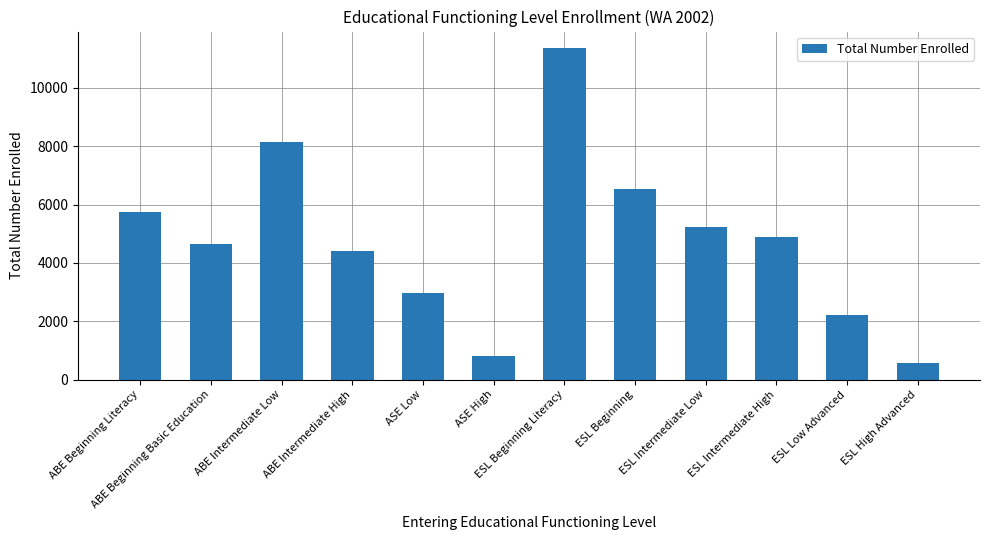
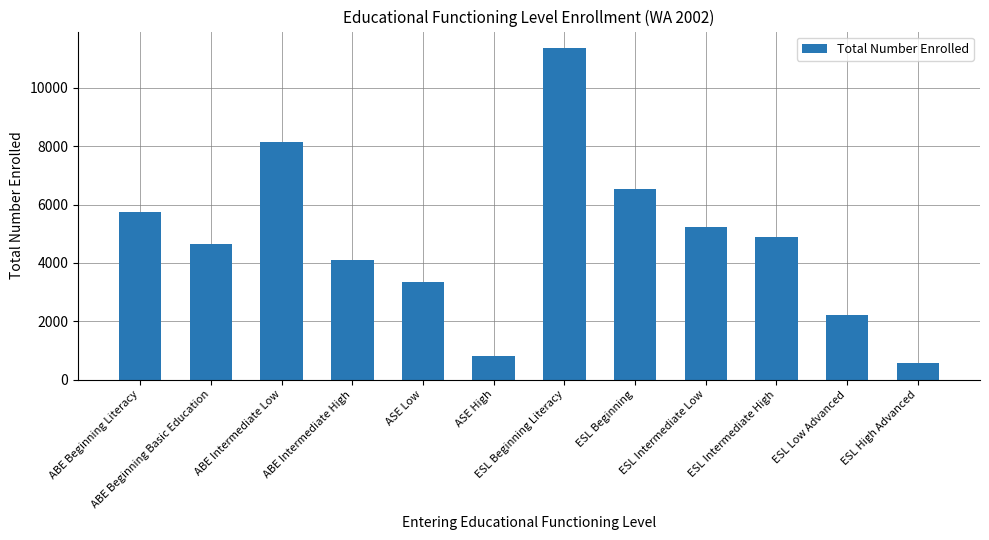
ABE Intermediate High: 4400 -> 4100
ASE Low: 3000 -> 3400
